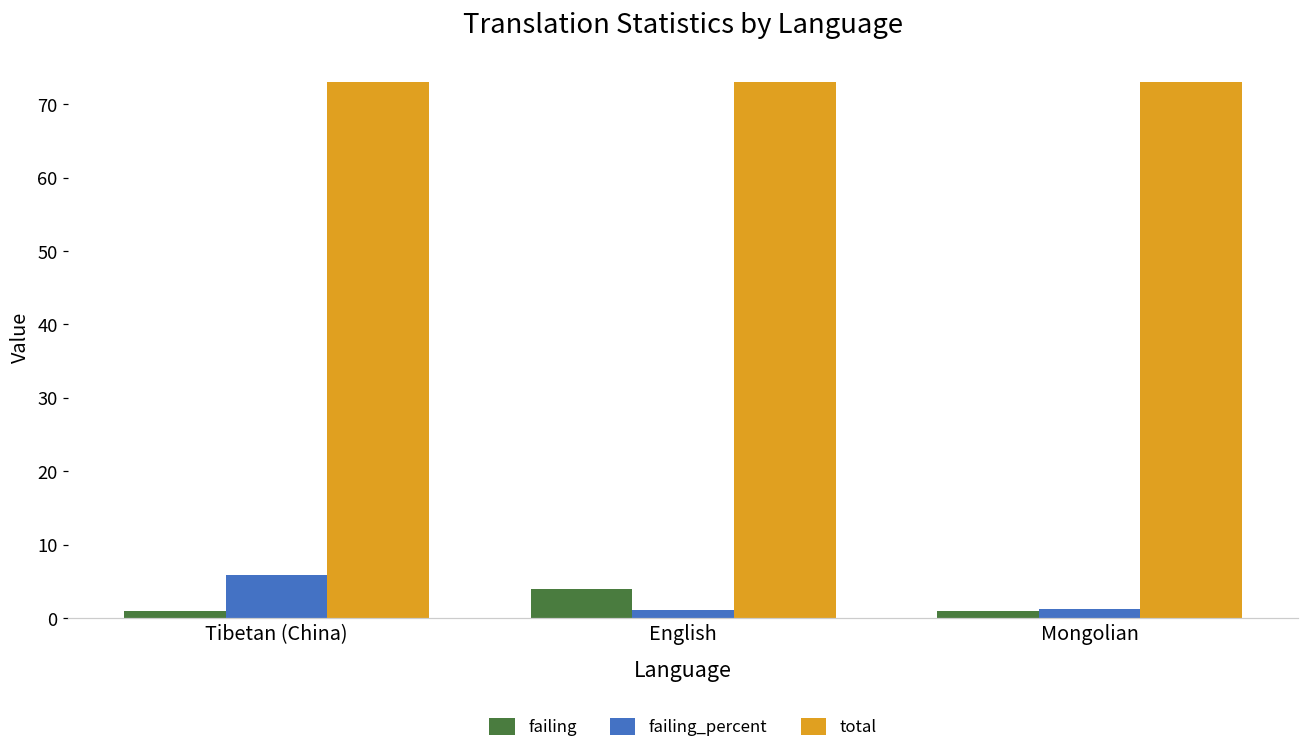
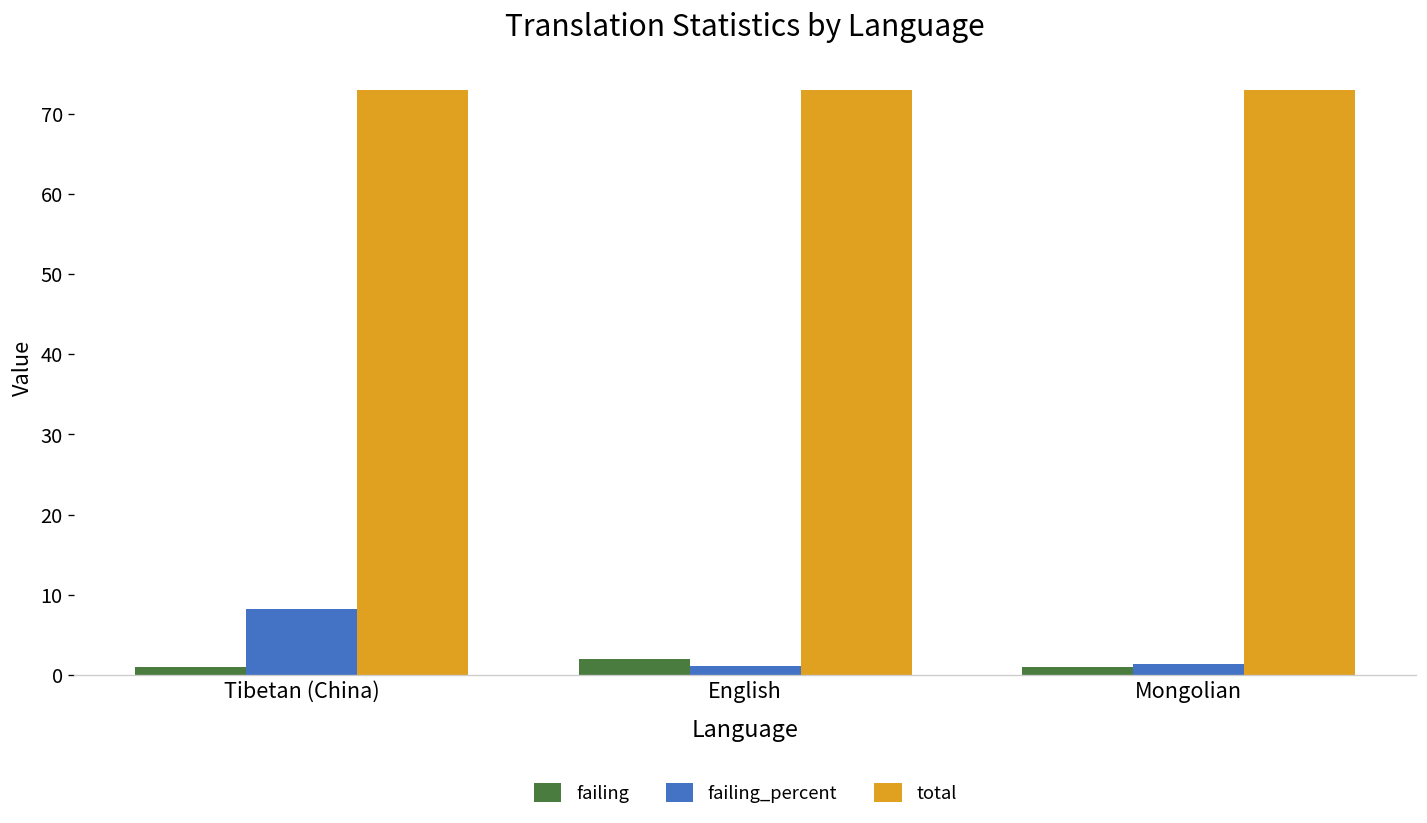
failing_percent, Tibetan (China): 6 -> 8
failing, English: 4 -> 2
